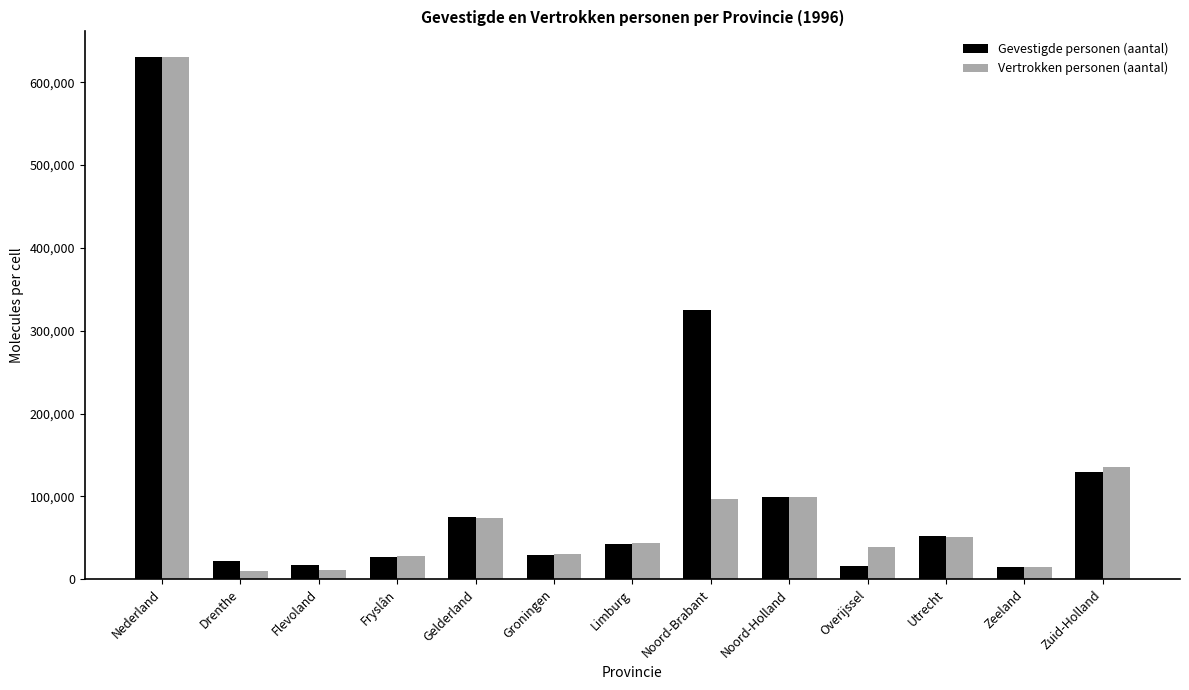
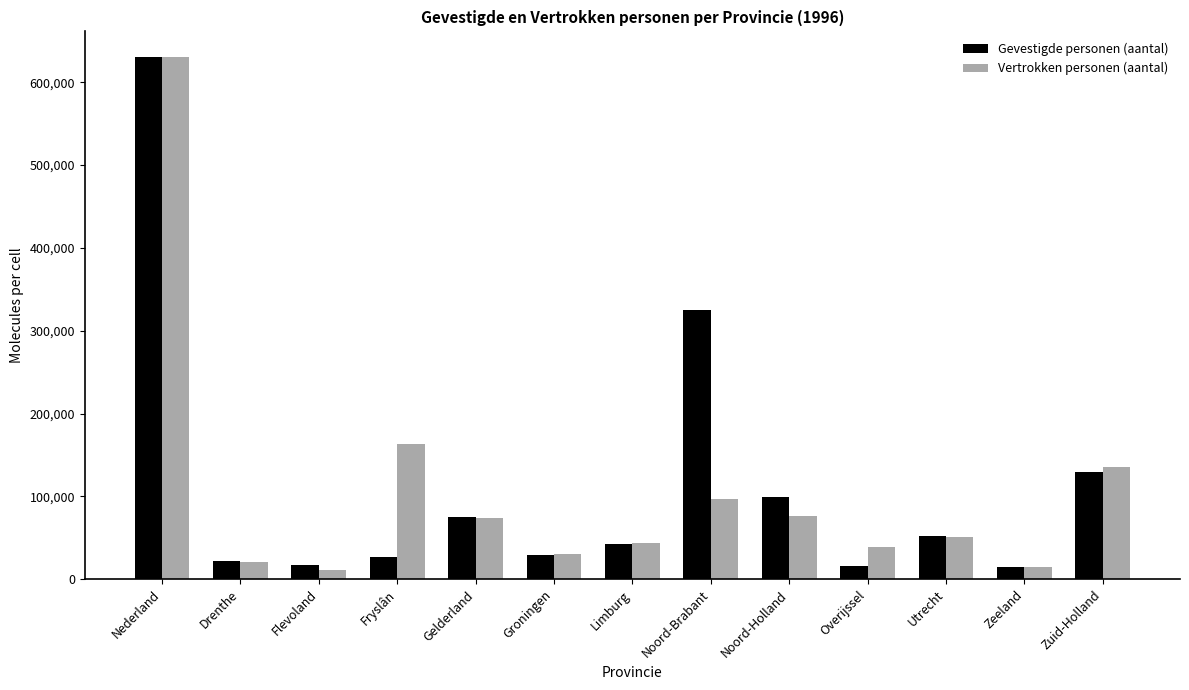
Vertrokken personen (aantal), Drenthe: 10,000 -> 20,000
Vertrokken personen (aantal), Fryslân: 30,000 -> 160,000
Vertrokken personen (aantal), Noord-Holland: 100,000 -> 80,000
